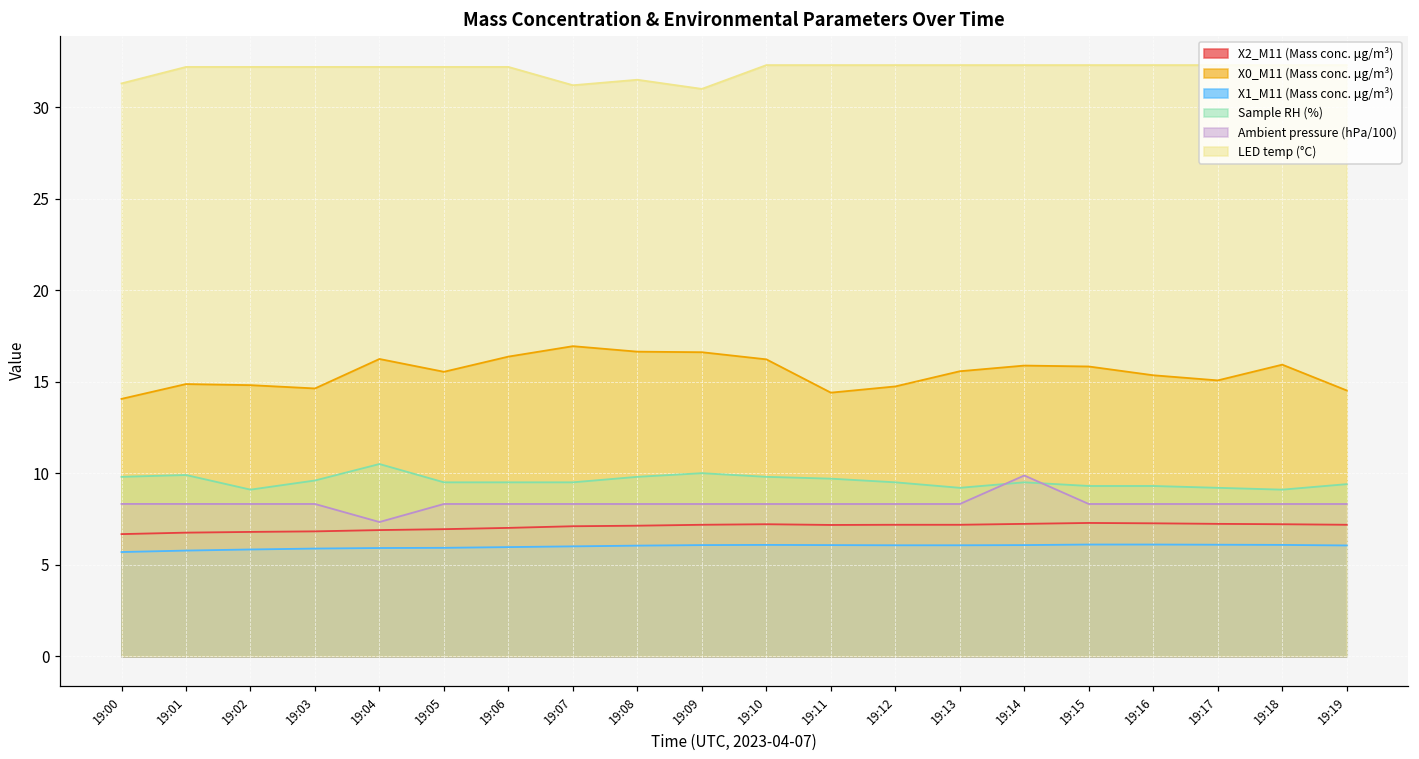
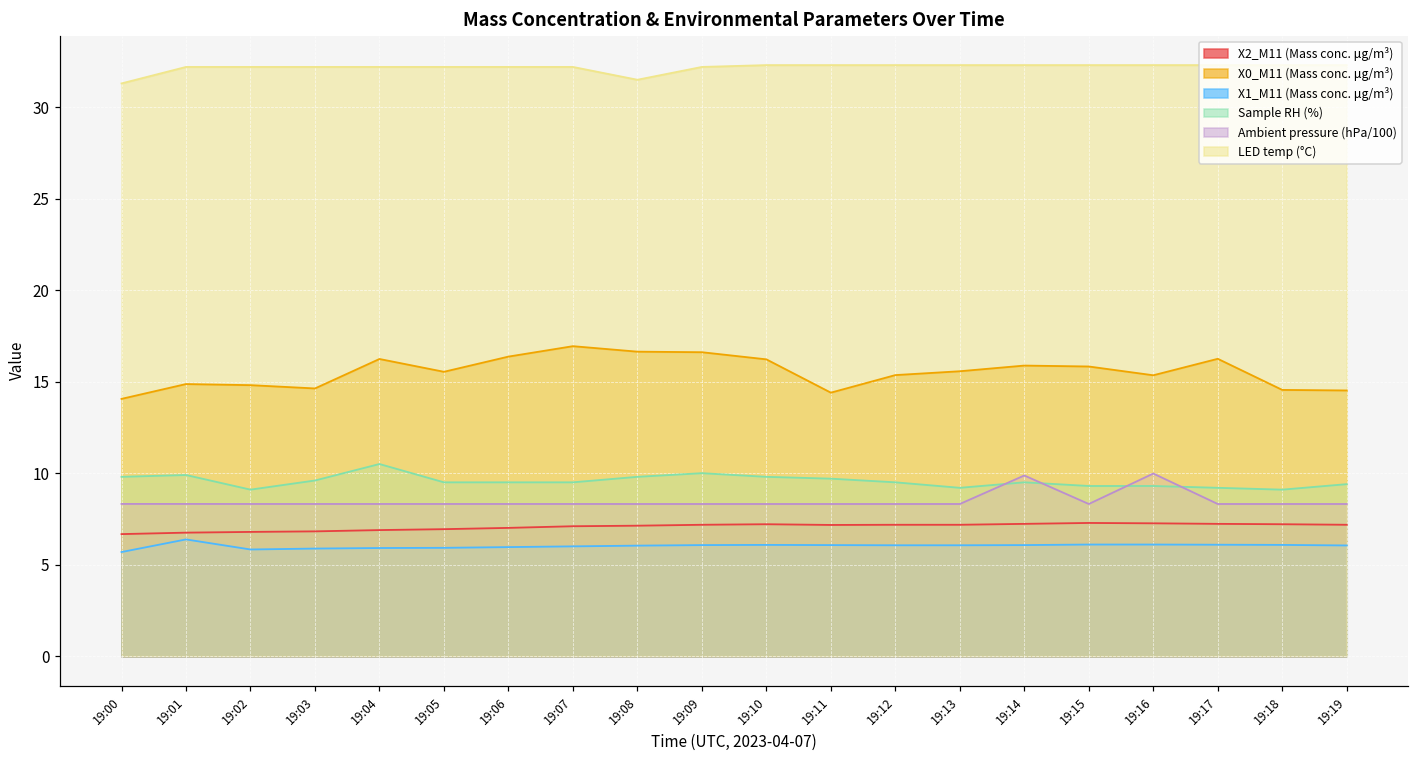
X1_M11 (Mass conc. μg/m³), 19:01: 5.8 -> 6.4
Ambient pressure (hPa/100), 19:04: 7.3 -> 8.3
LED temp (°C), 19:07: 31.2 -> 32.2
LED temp (°C), 19:09: 31.0 -> 32.2
X0_M11 (Mass conc. μg/m³), 19:12: 14.7 -> 15.4
Ambient pressure (hPa/100), 19:16: 8.3 -> 10.0
X0_M11 (Mass conc. μg/m³), 19:17: 15.1 -> 16.3
X0_M11 (Mass conc. μg/m³), 19:18: 15.9 -> 14.6
